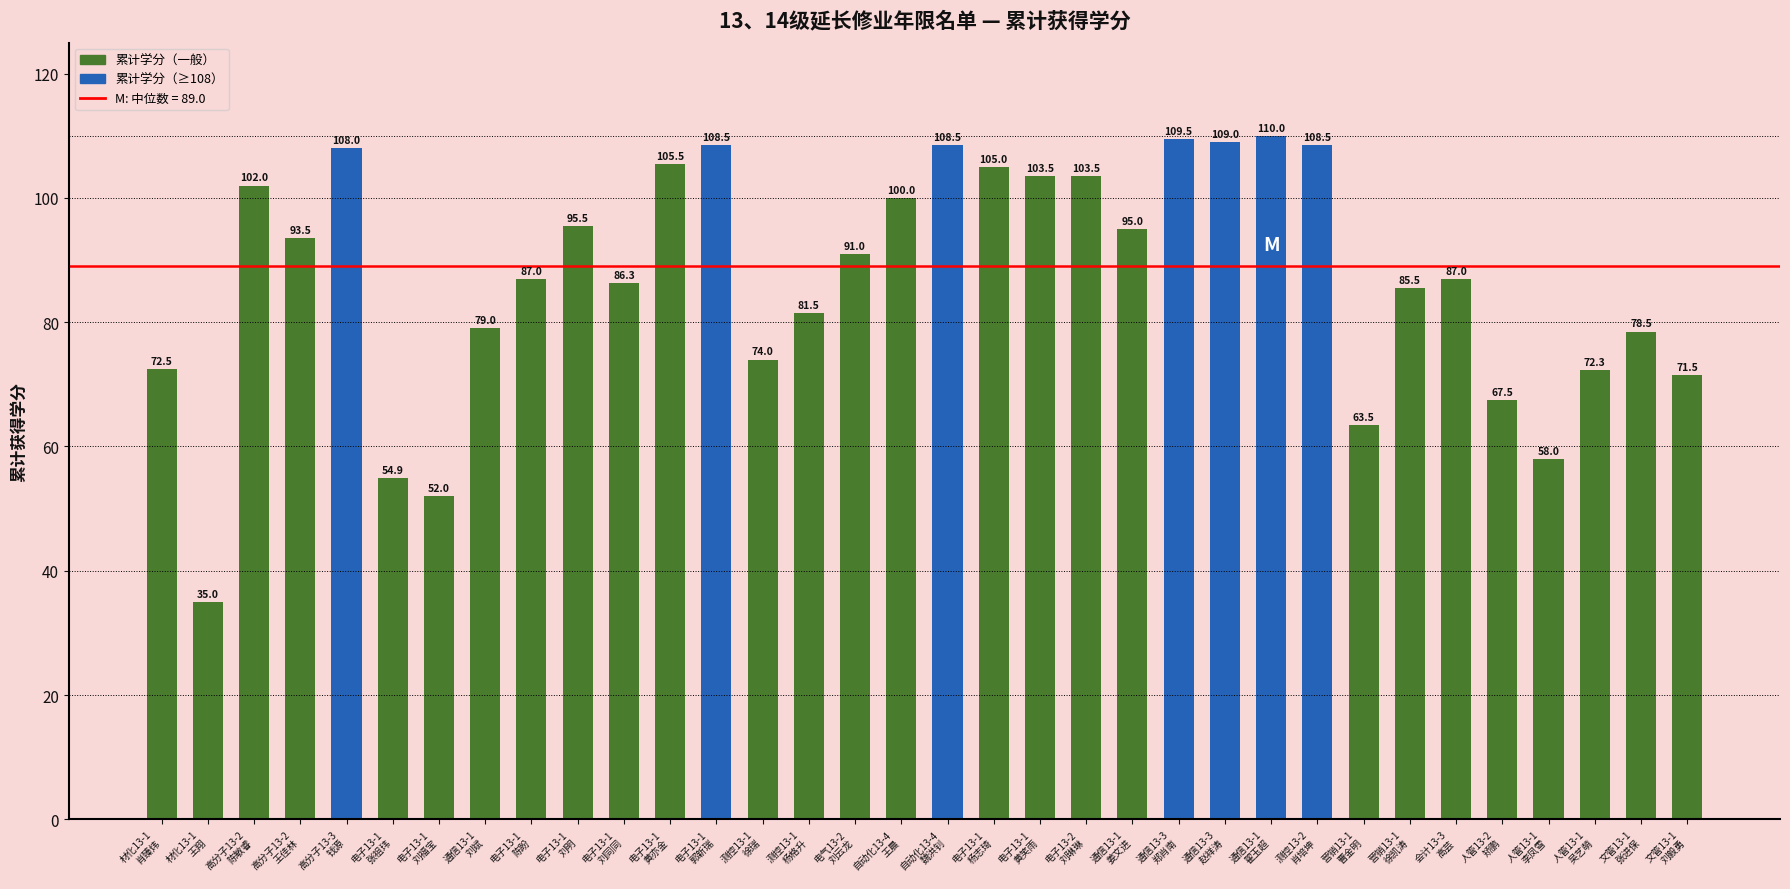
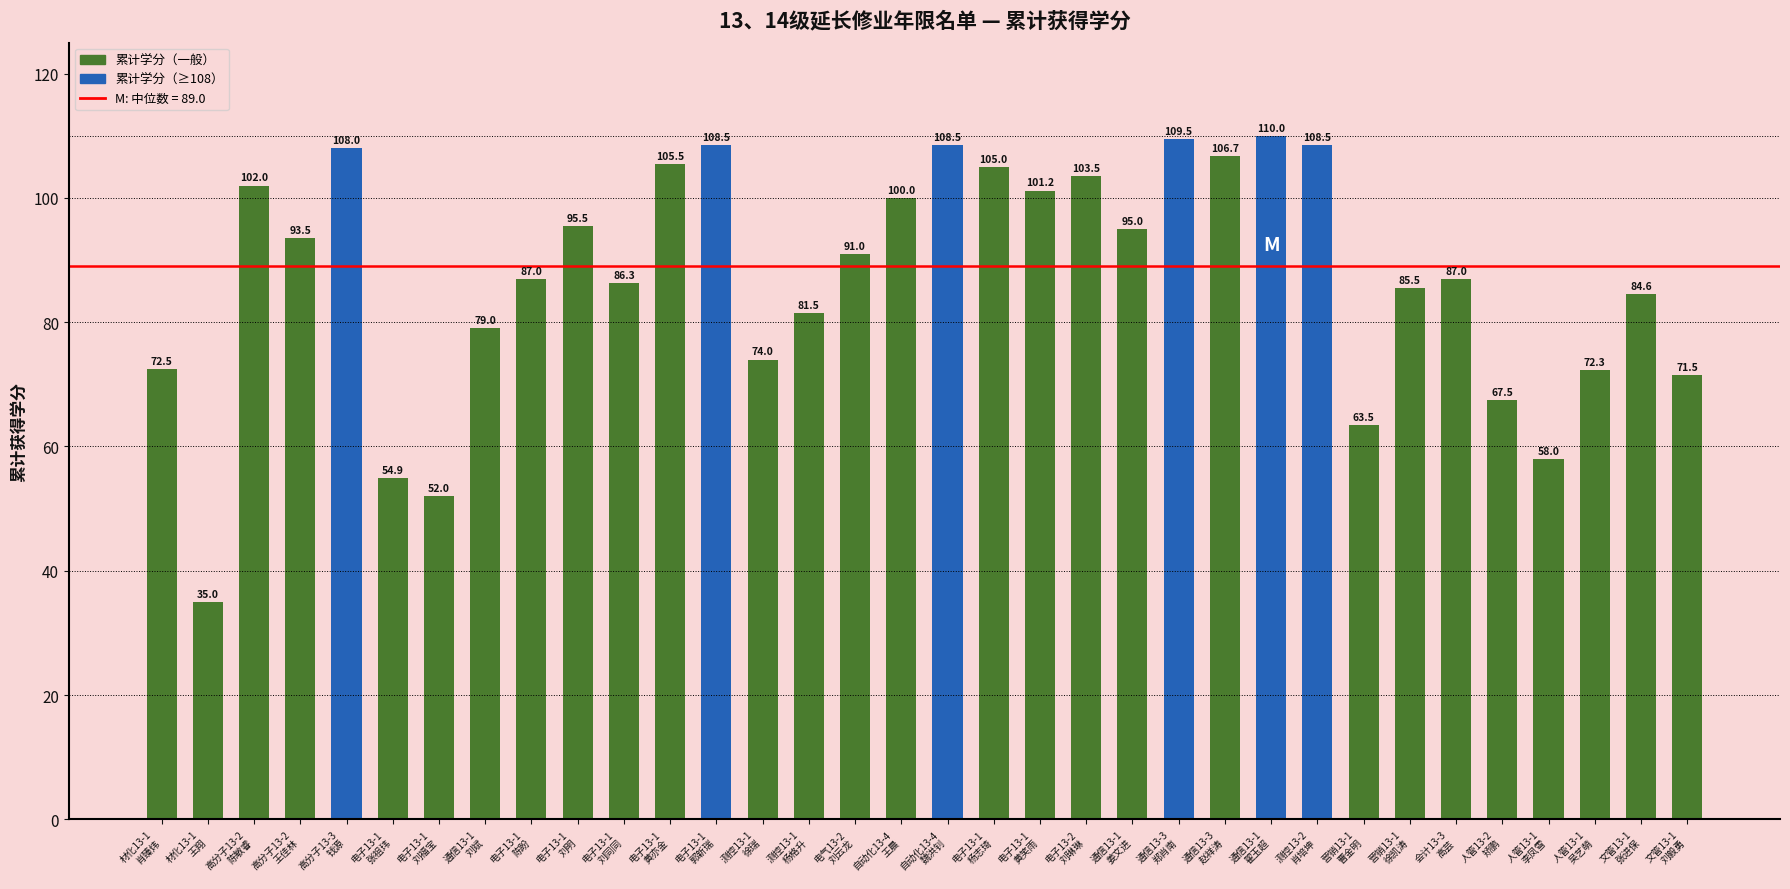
电子13-1 黄笑雨: 103.5 -> 101.2
通信13-3 赵祥涛: 109.0 -> 106.7
文管13-1 张进保: 78.5 -> 84.6
